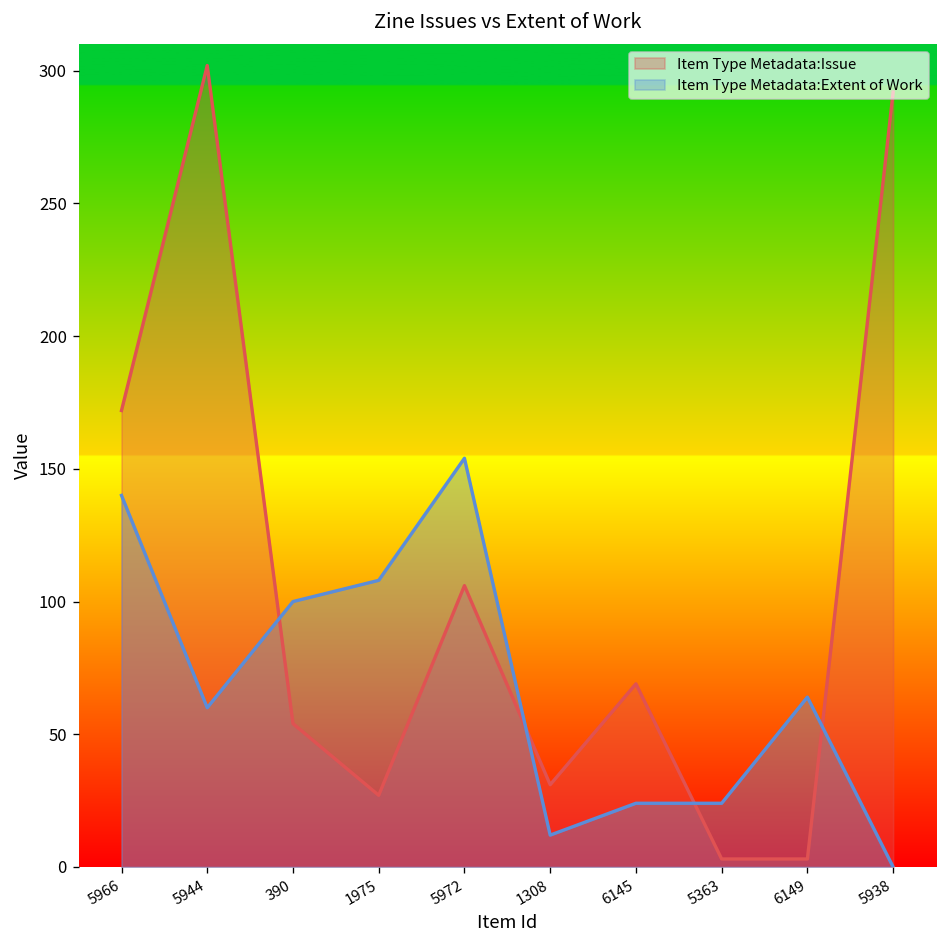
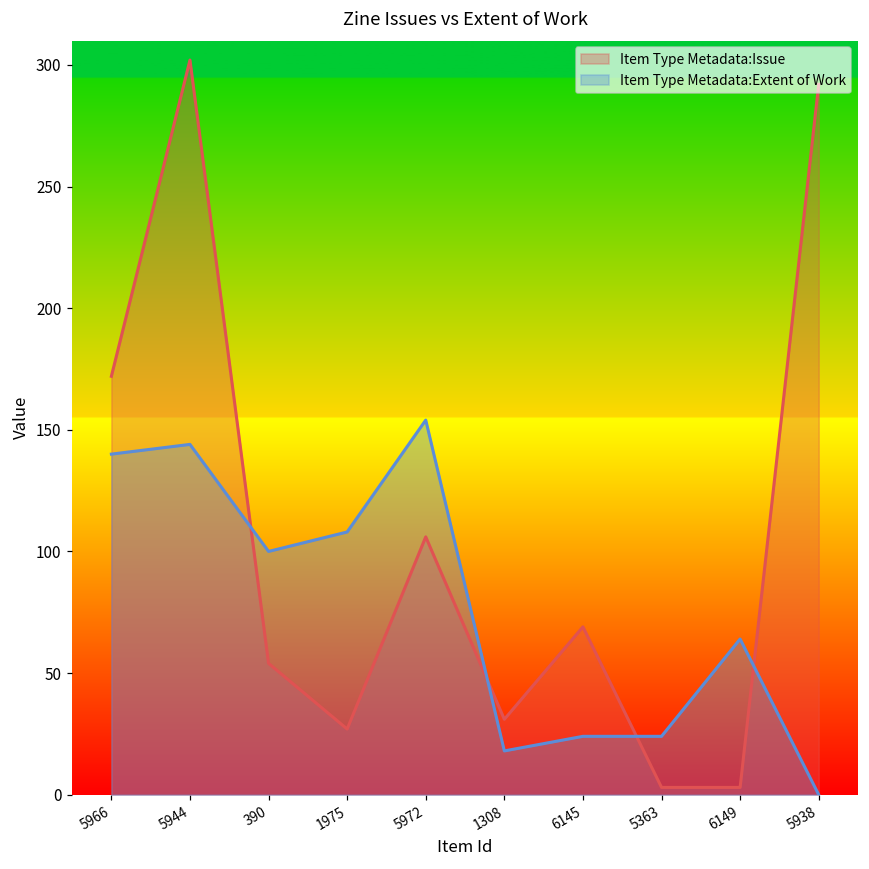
Item Type Metadata:Extent of Work, 5944: 60 -> 144
Item Type Metadata:Extent of Work, 1308: 12 -> 18
